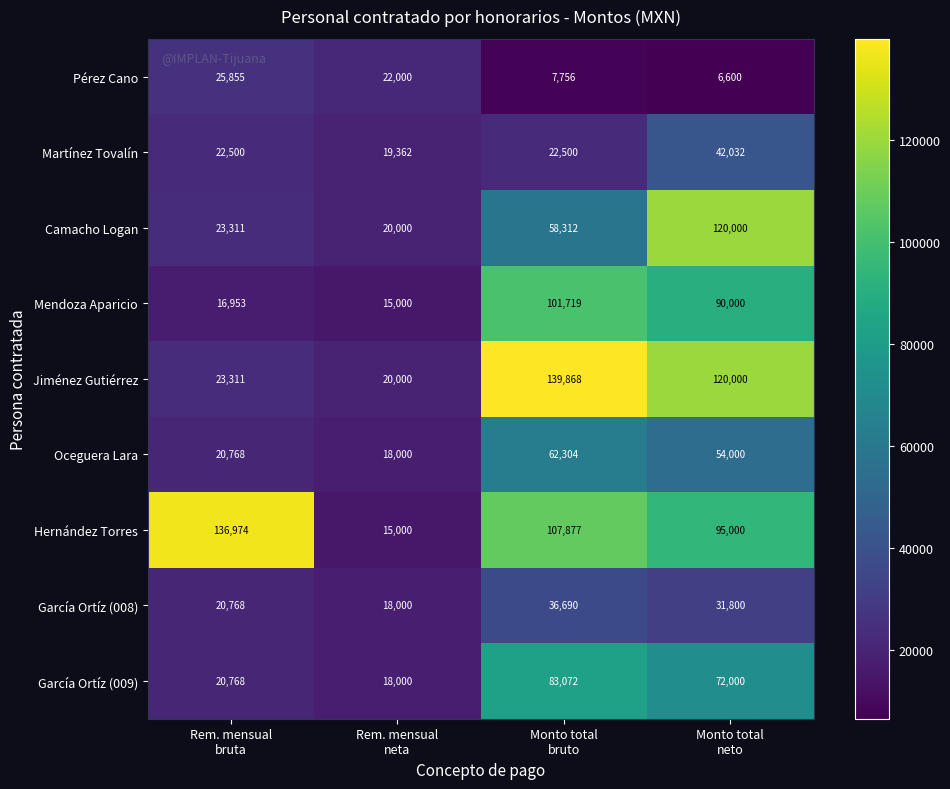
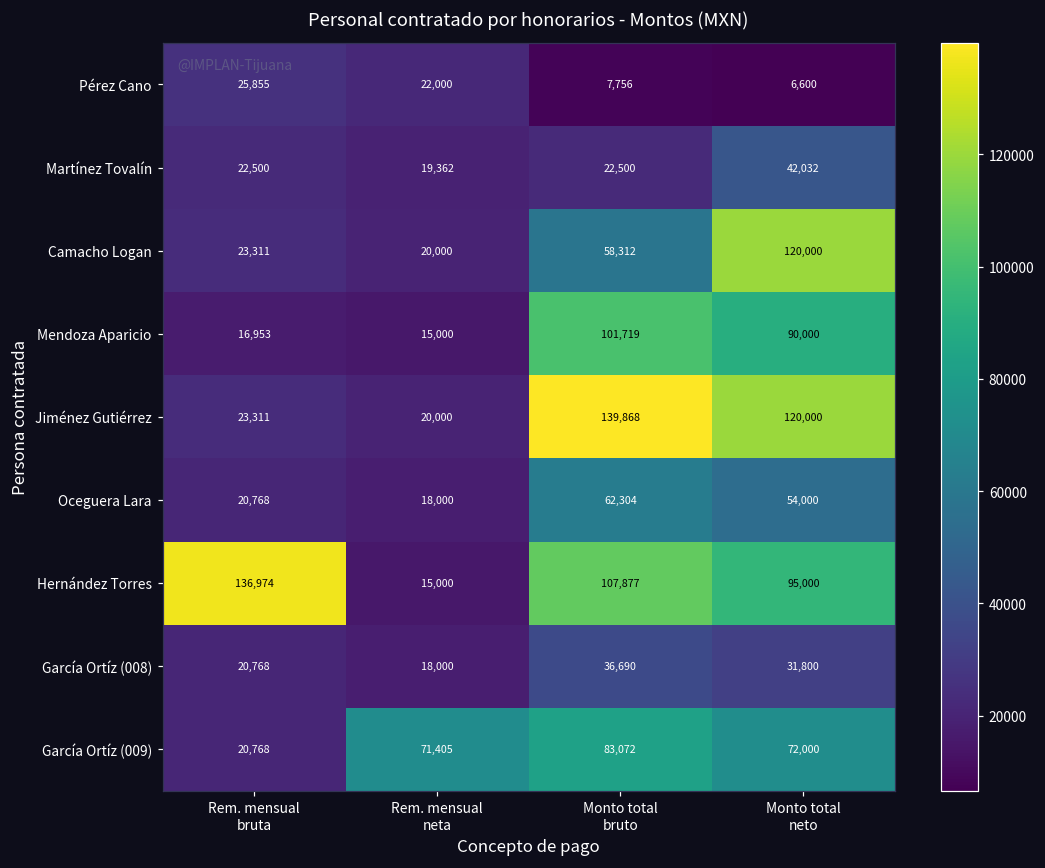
García Ortíz (009), Rem. mensual neta: 18,000 -> 71,405
